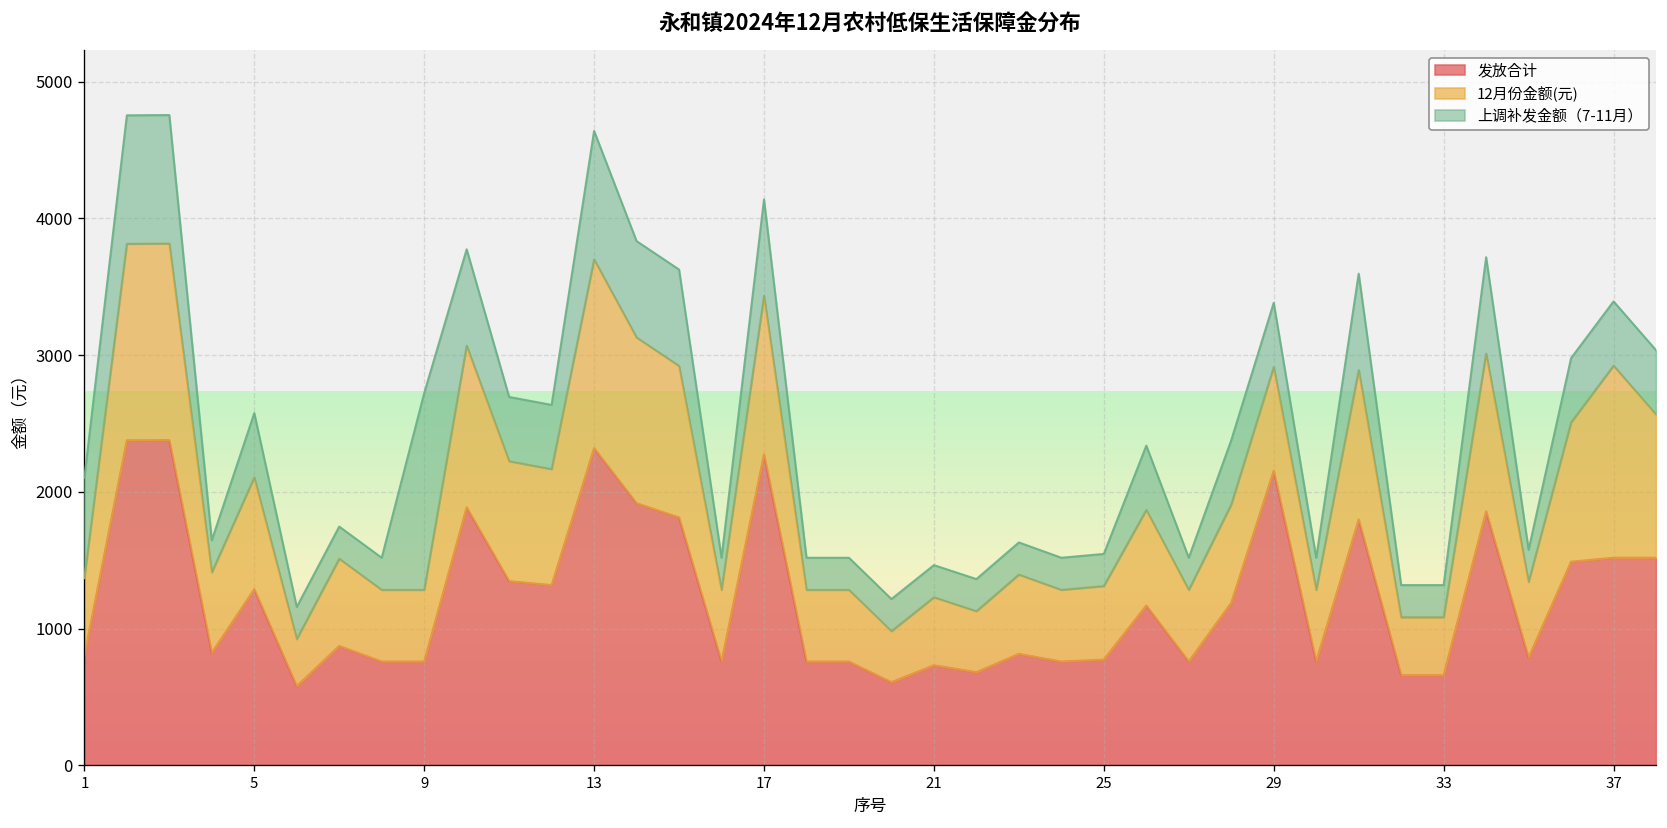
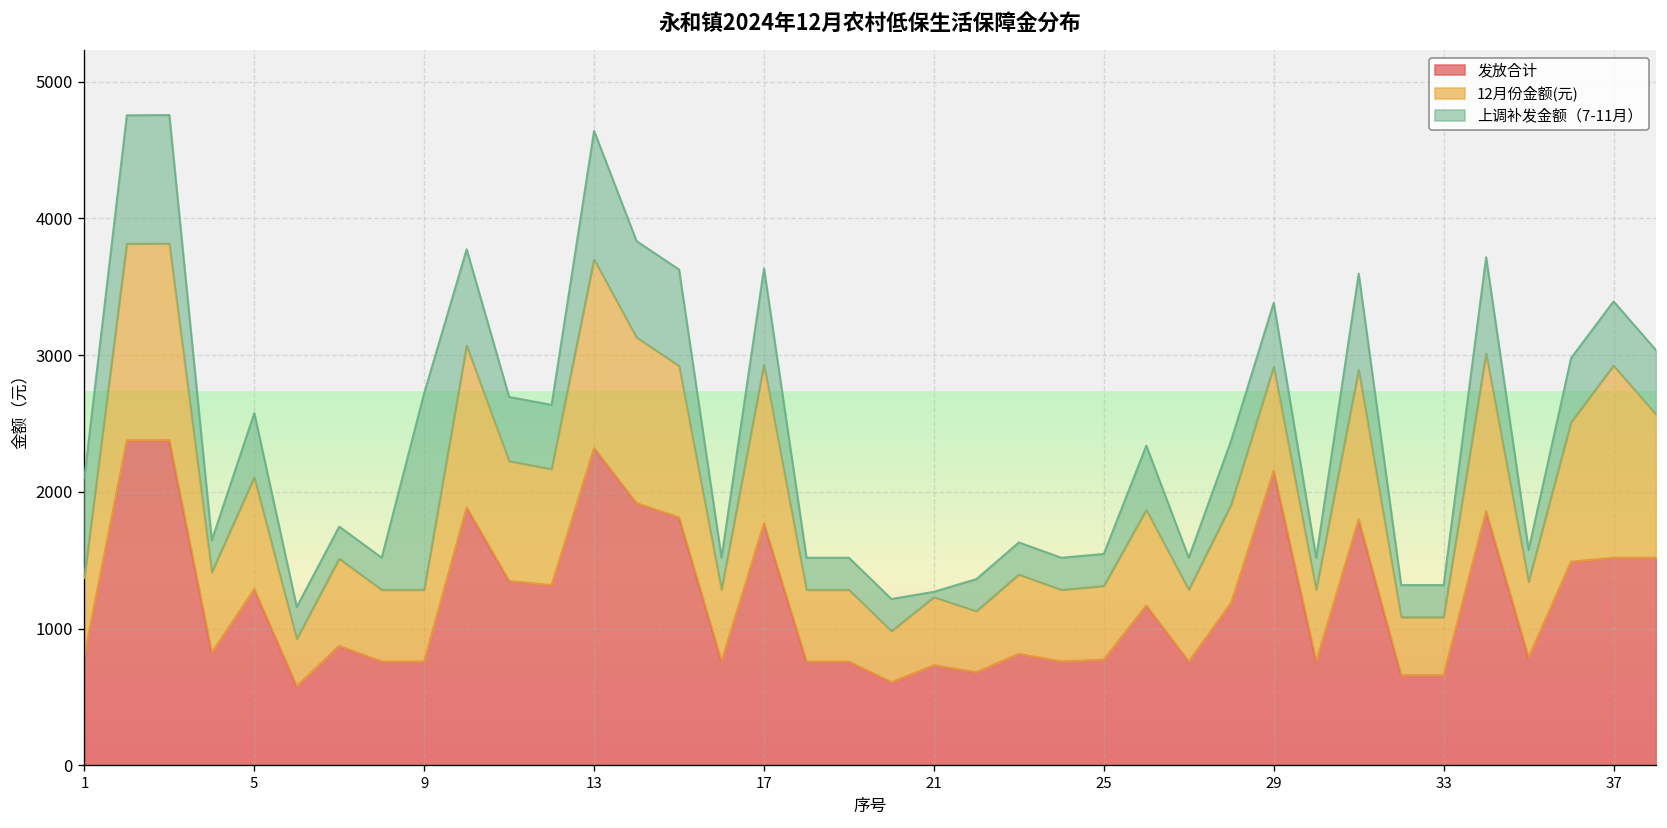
发放合计, 17: 2270 -> 1770
上调补发金额（7-11月）, 21: 240 -> 40
